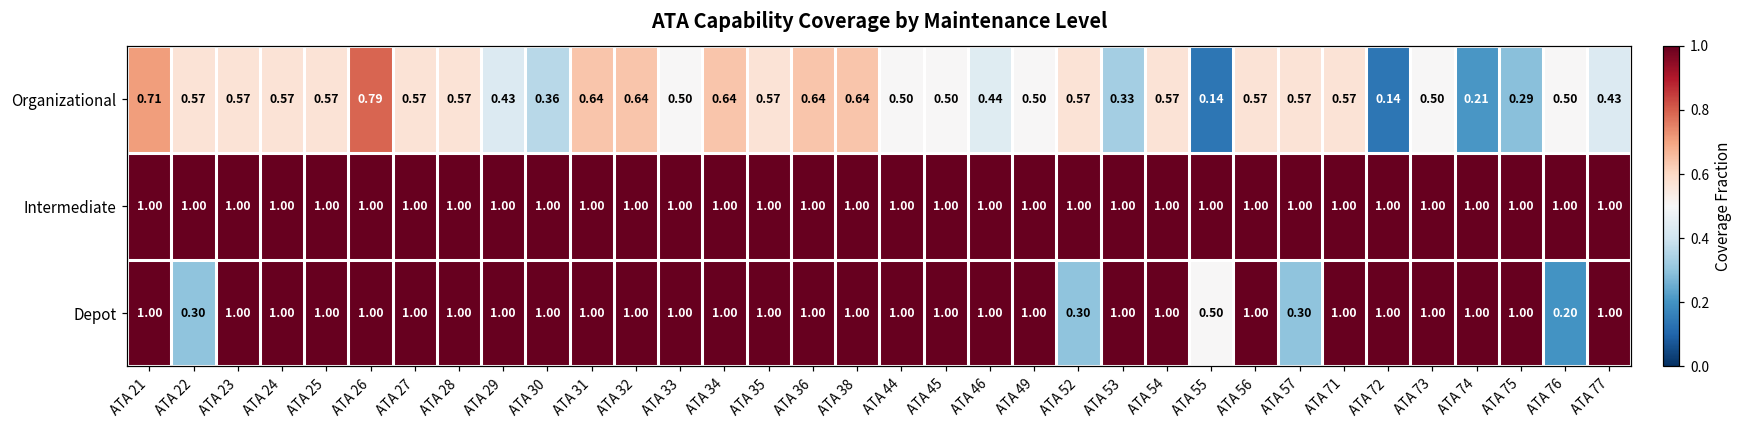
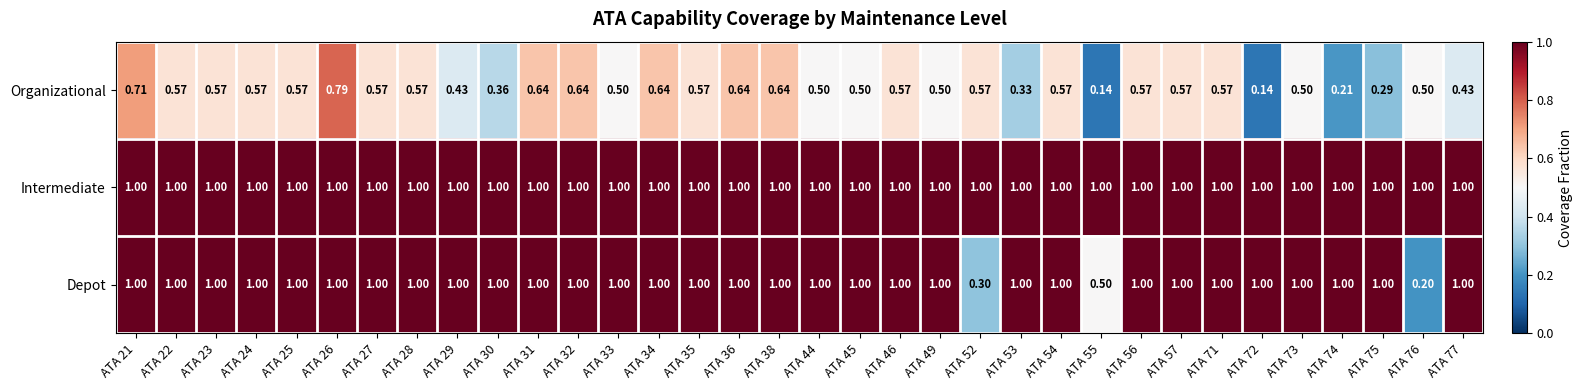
Organizational, ATA 46: 0.44 -> 0.57
Depot, ATA 22: 0.30 -> 1.00
Depot, ATA 57: 0.30 -> 1.00
